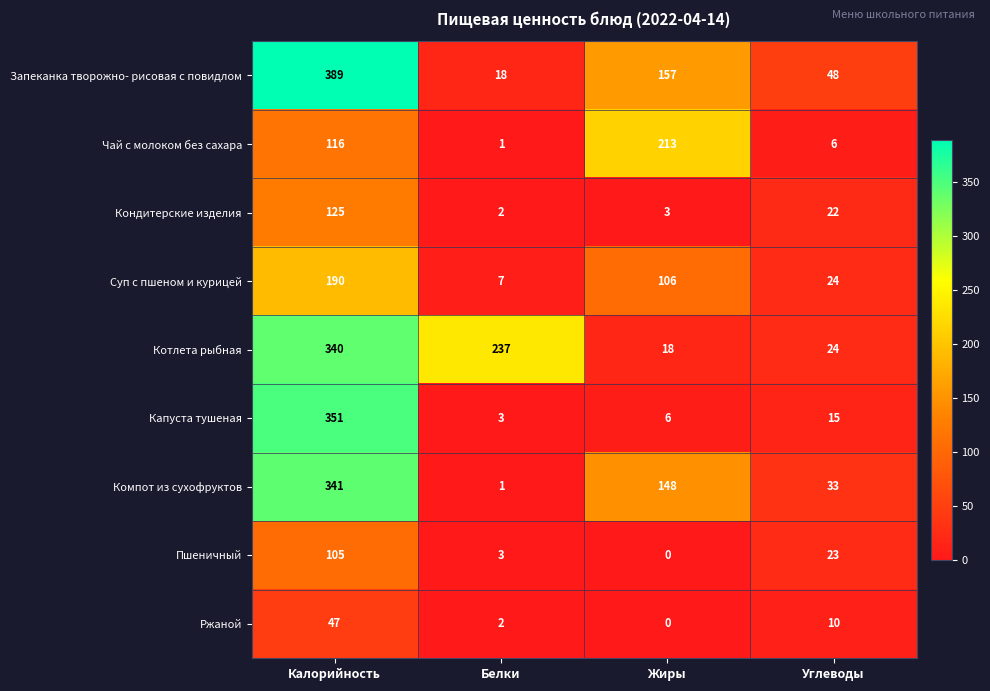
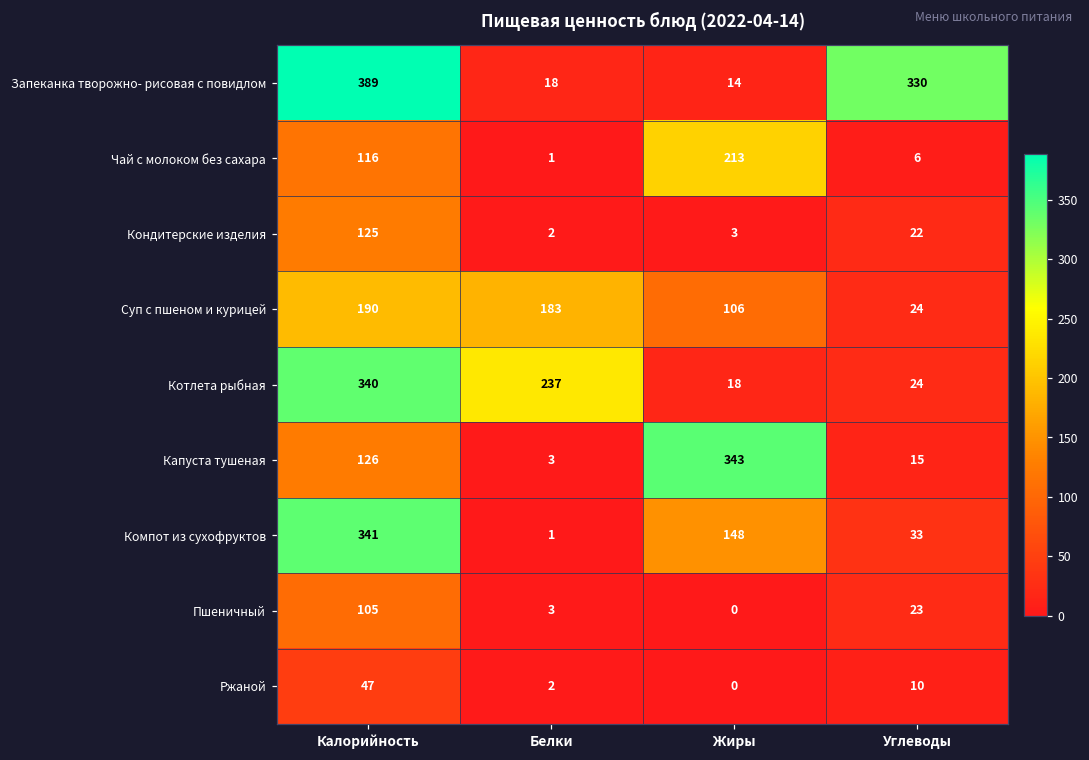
Запеканка творожно- рисовая с повидлом, Жиры: 157 -> 14
Запеканка творожно- рисовая с повидлом, Углеводы: 48 -> 330
Суп с пшеном и курицей, Белки: 7 -> 183
Капуста тушеная, Калорийность: 351 -> 126
Капуста тушеная, Жиры: 6 -> 343
